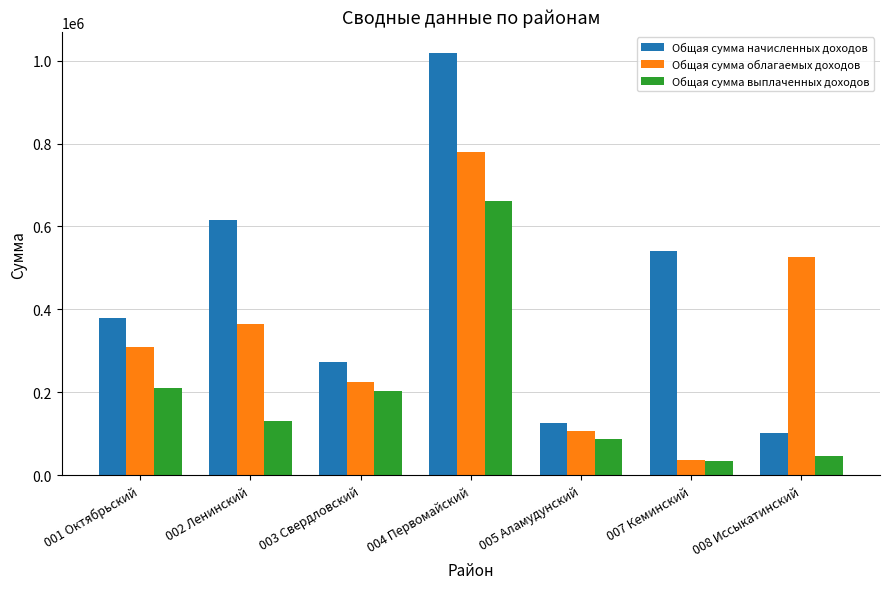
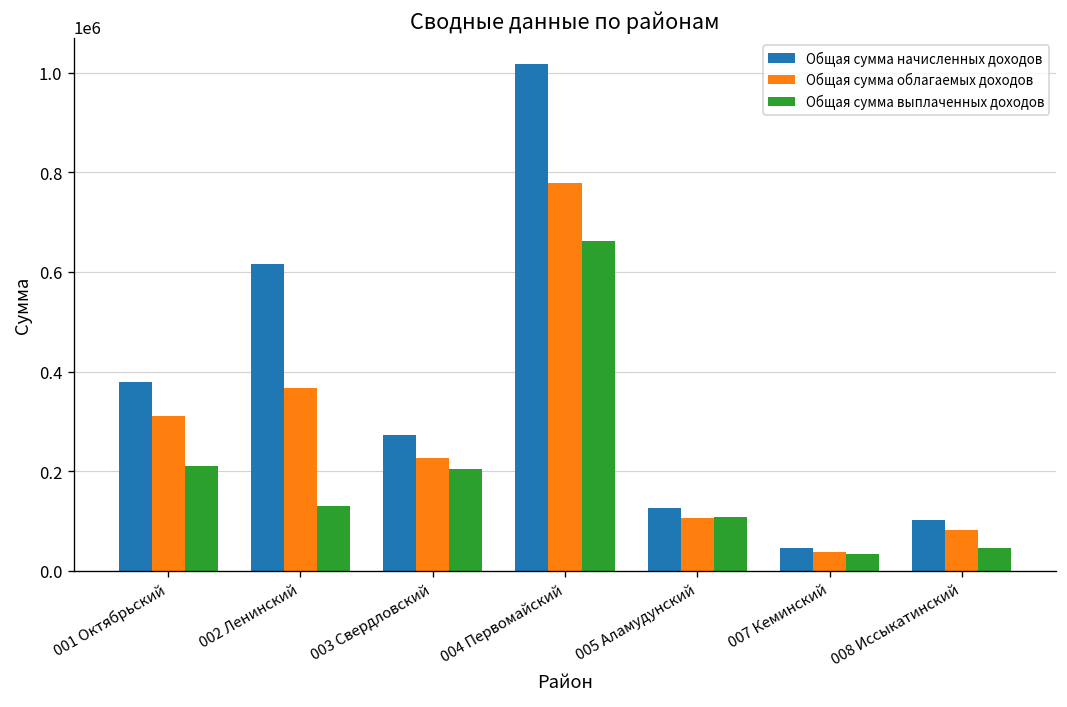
Общая сумма выплаченных доходов, 005 Аламудунский: 90000 -> 110000
Общая сумма начисленных доходов, 007 Кеминский: 540000 -> 50000
Общая сумма облагаемых доходов, 008 Иссыкатинский: 530000 -> 80000
